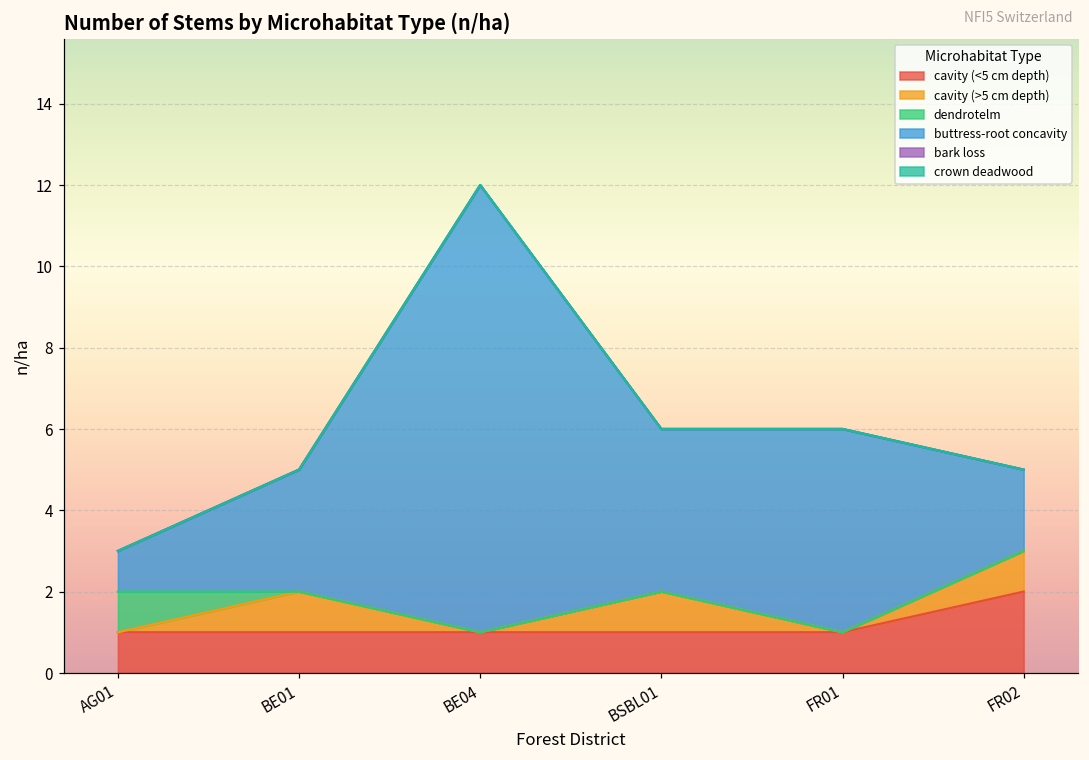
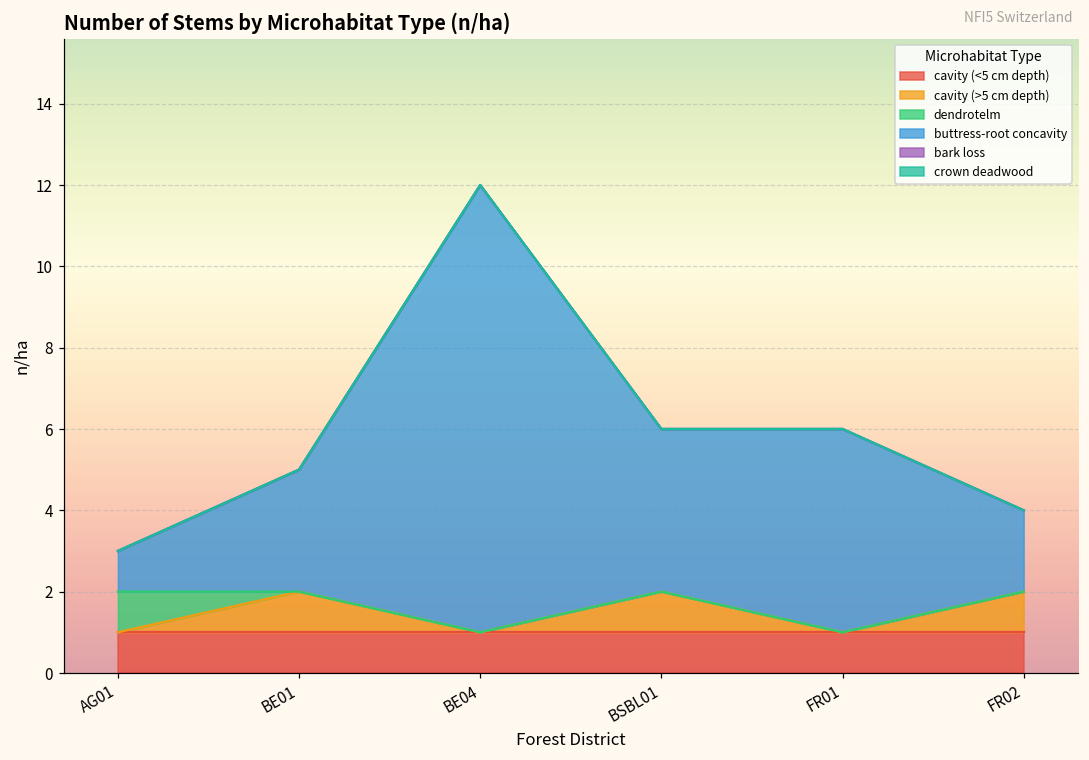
cavity (<5 cm depth), FR02: 2 -> 1
